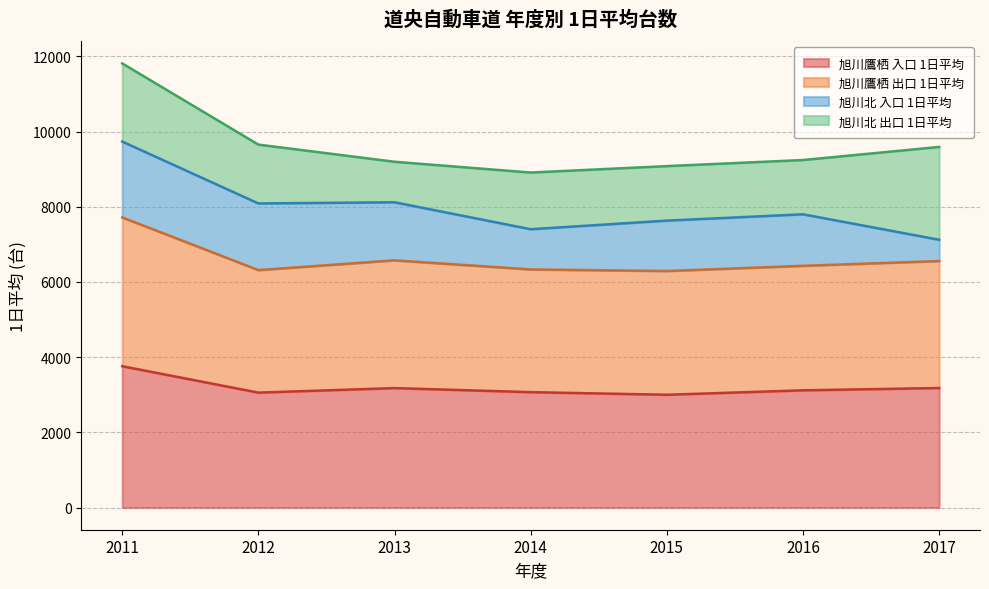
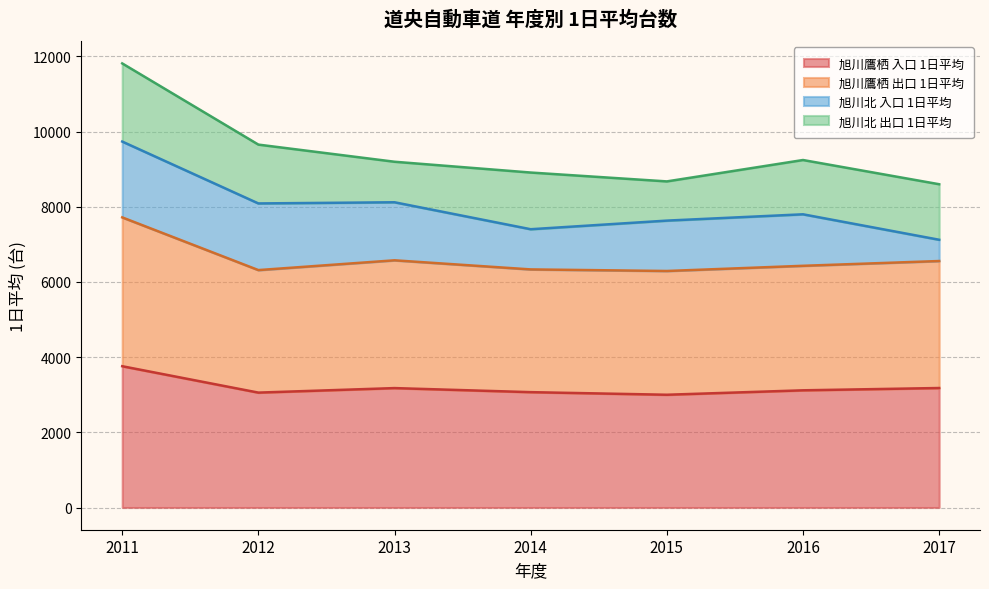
旭川北 出口 1日平均, 2015: 1500 -> 1000
旭川北 出口 1日平均, 2017: 2500 -> 1500
